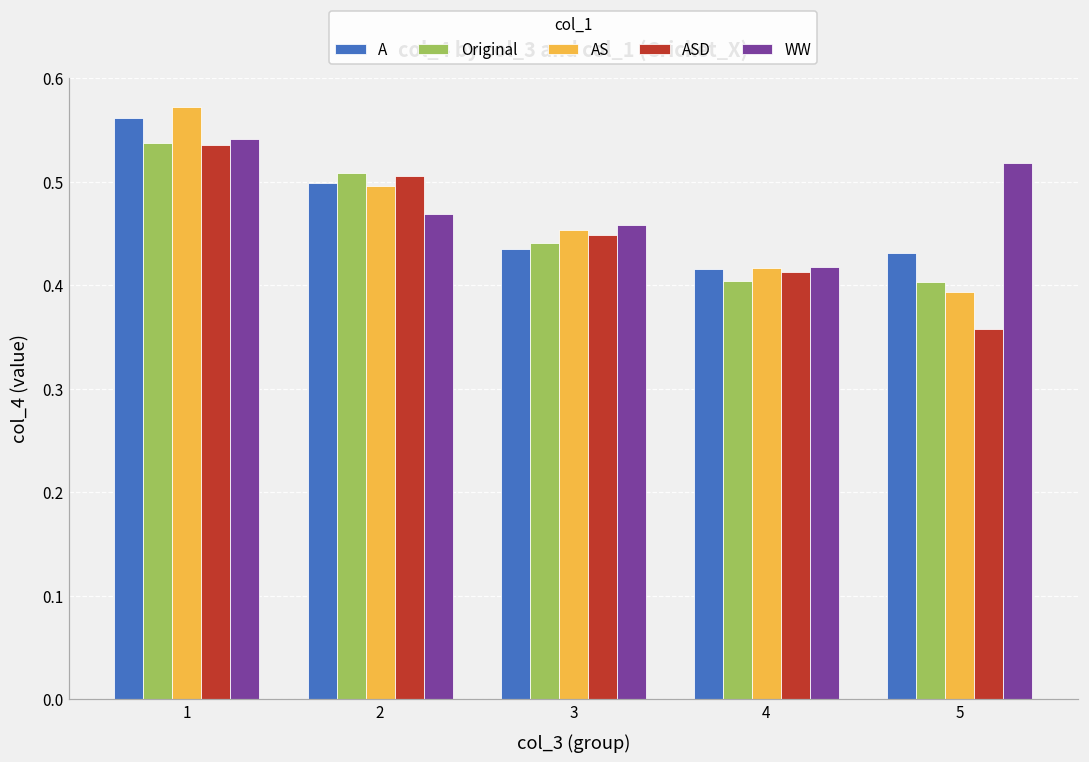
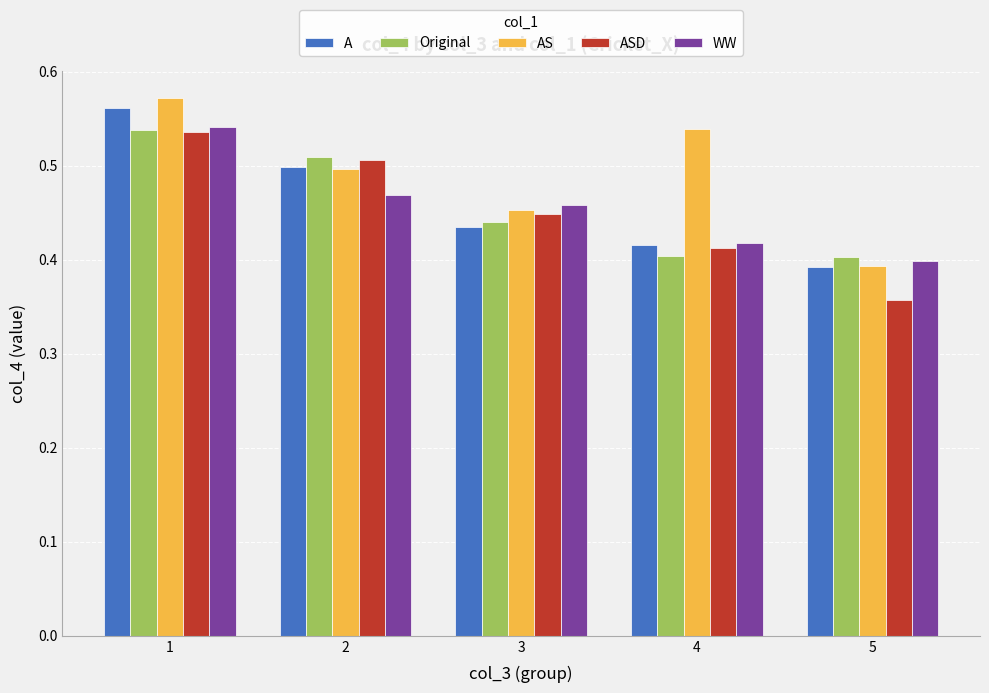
AS, 4: 0.42 -> 0.54
A, 5: 0.43 -> 0.39
WW, 5: 0.52 -> 0.40
